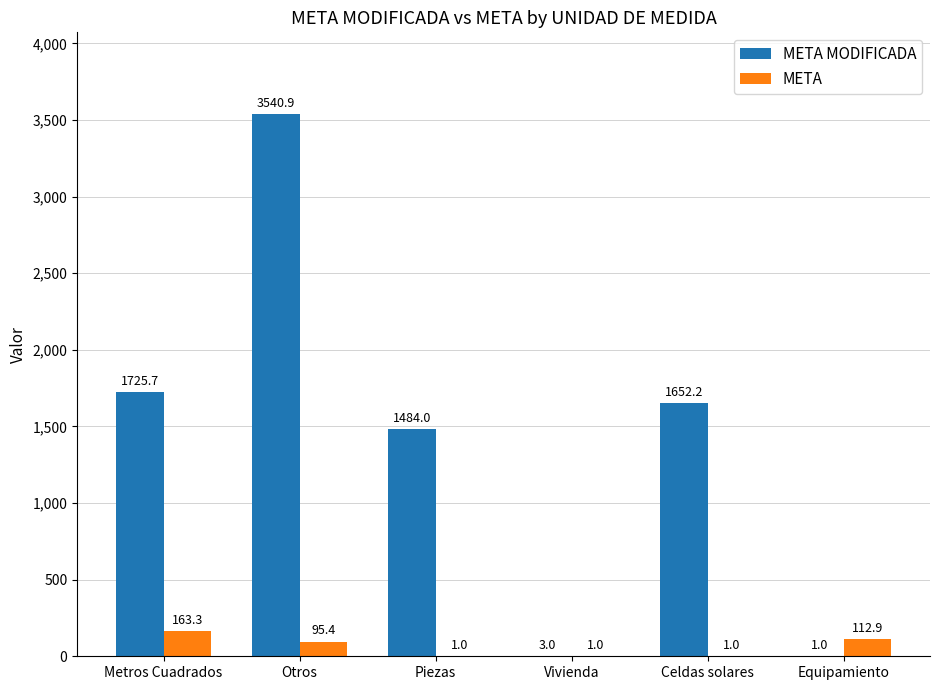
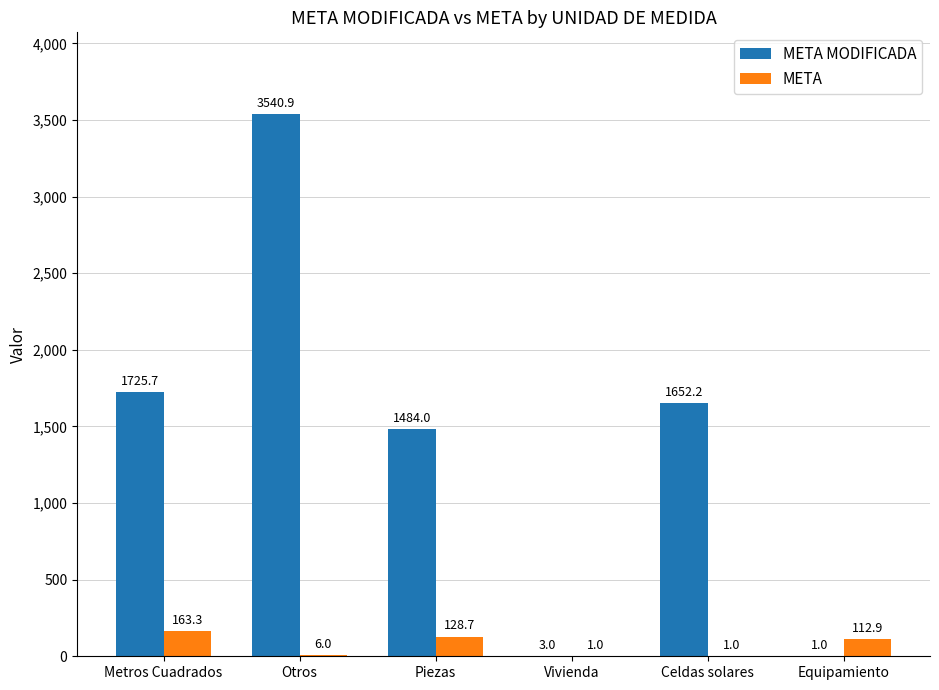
META, Otros: 95.4 -> 6.0
META, Piezas: 1.0 -> 128.7
